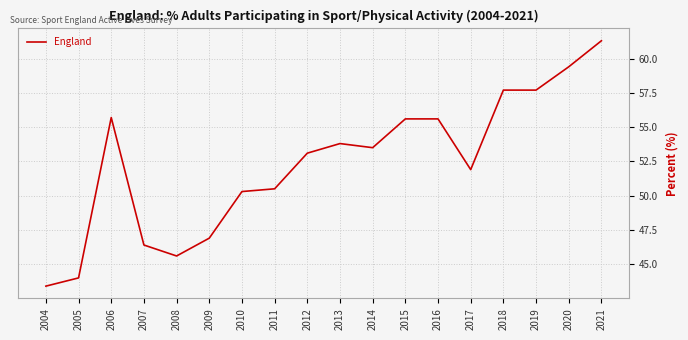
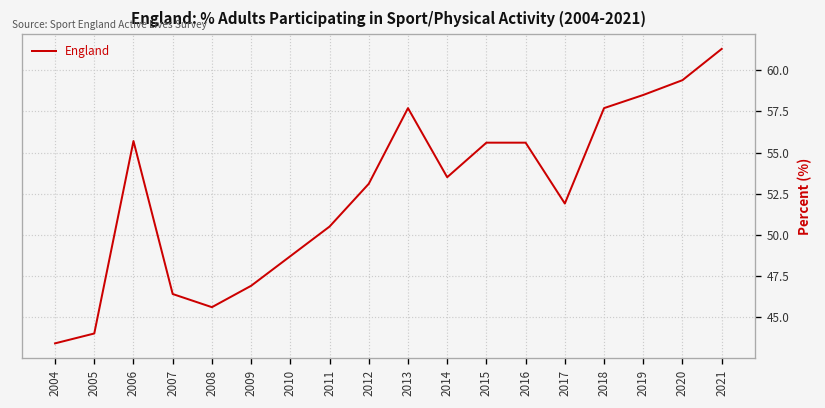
2010: 50.3 -> 48.7
2013: 53.8 -> 57.7
2019: 57.7 -> 58.5
